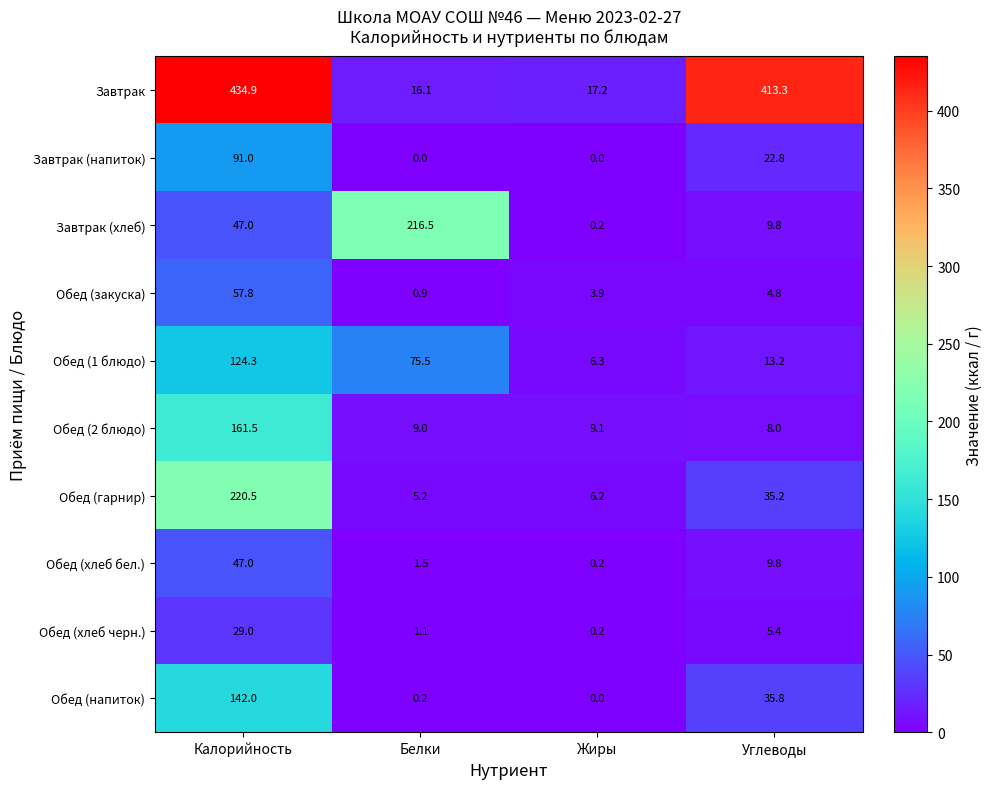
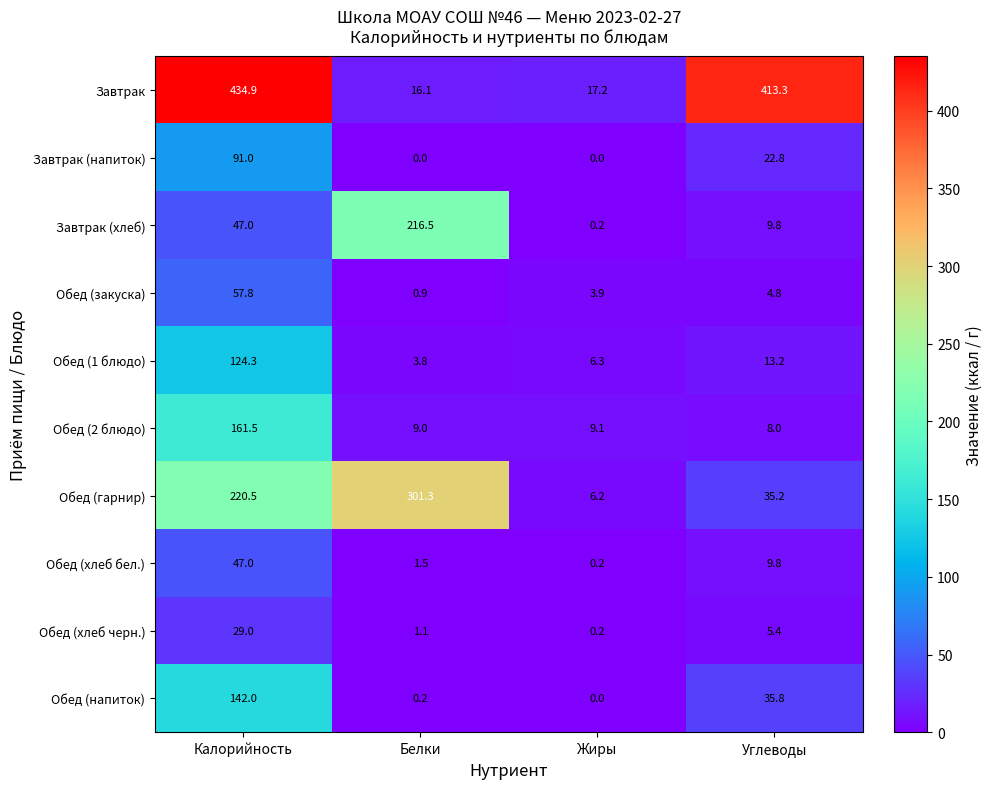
Обед (1 блюдо), Белки: 75.5 -> 3.8
Обед (гарнир), Белки: 5.2 -> 301.3
